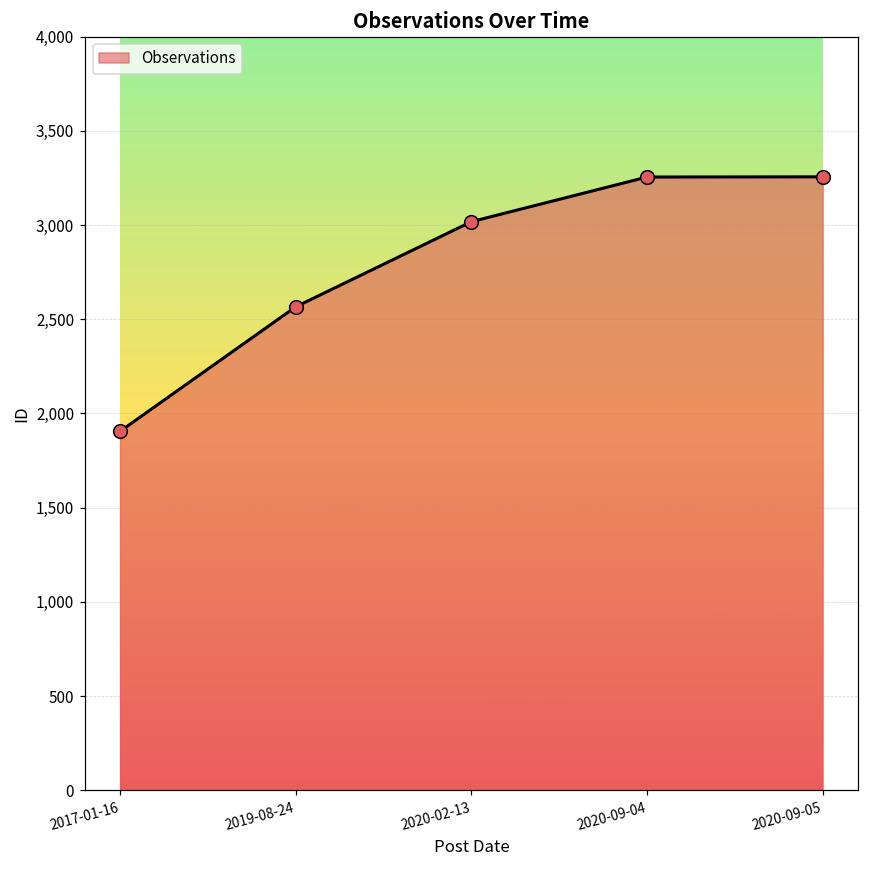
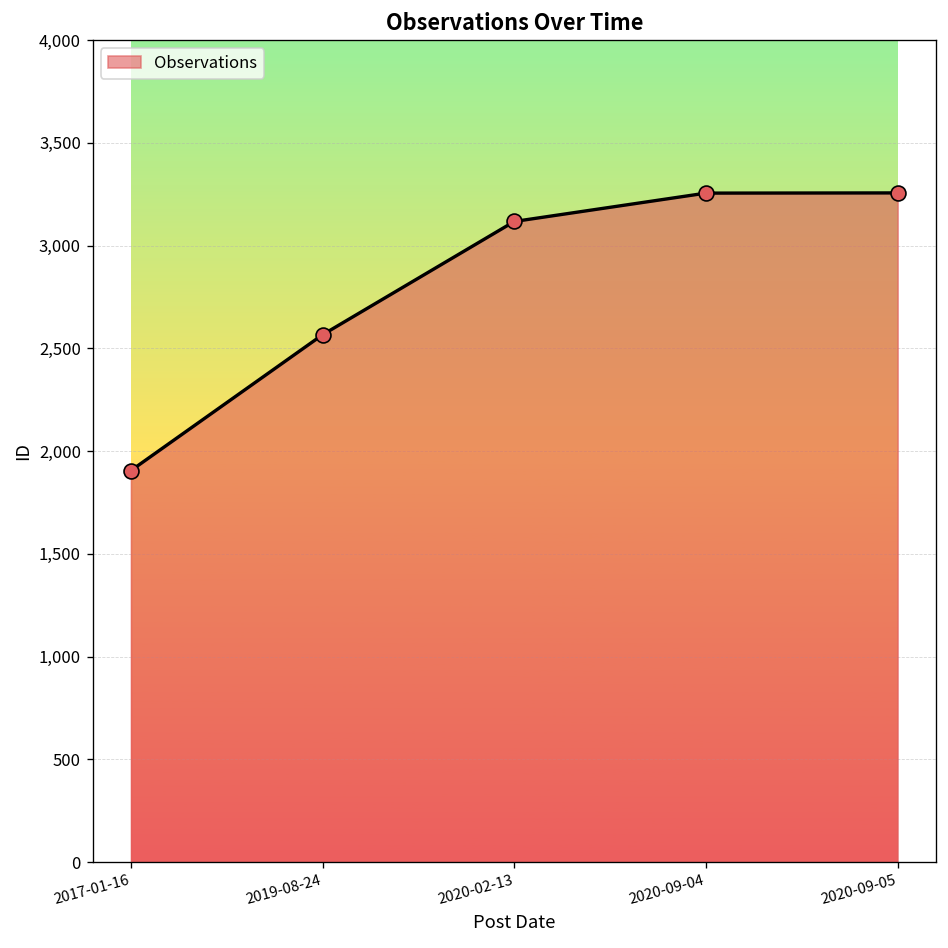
2020-02-13: 3,020 -> 3,120
